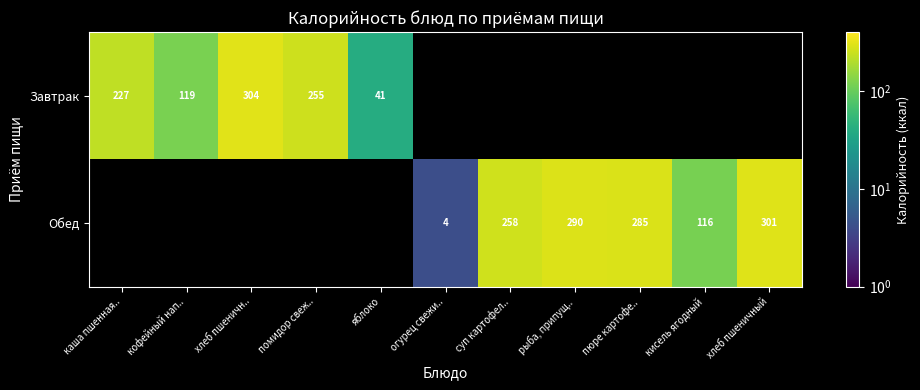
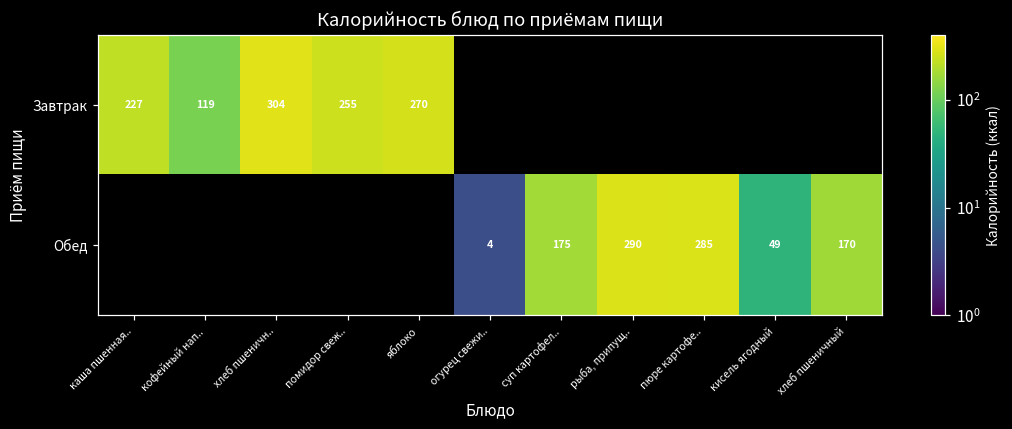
Завтрак, яблоко: 41 -> 270
Обед, суп картофел..: 258 -> 175
Обед, кисель ягодный: 116 -> 49
Обед, хлеб пшеничный: 301 -> 170
